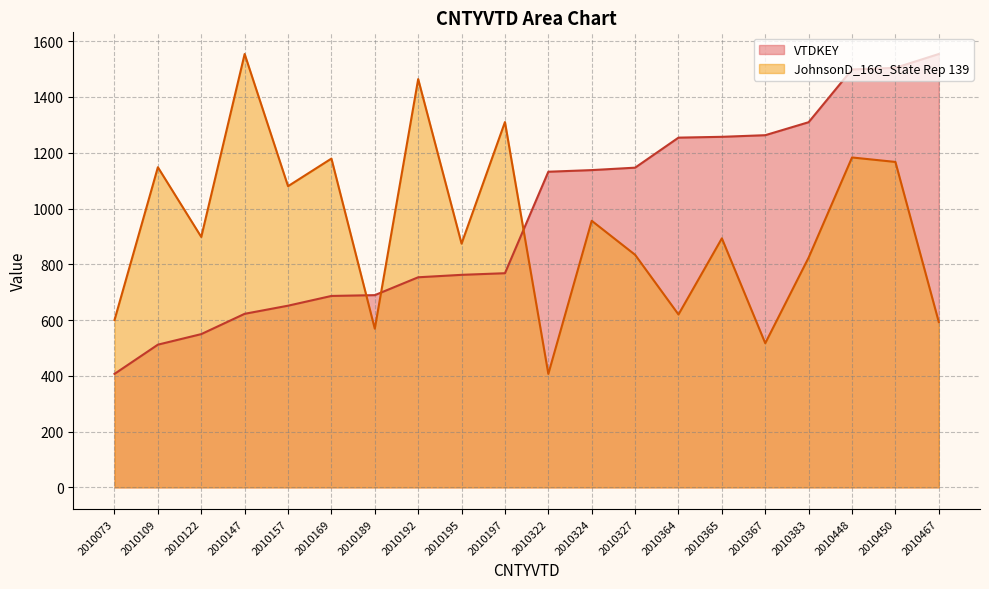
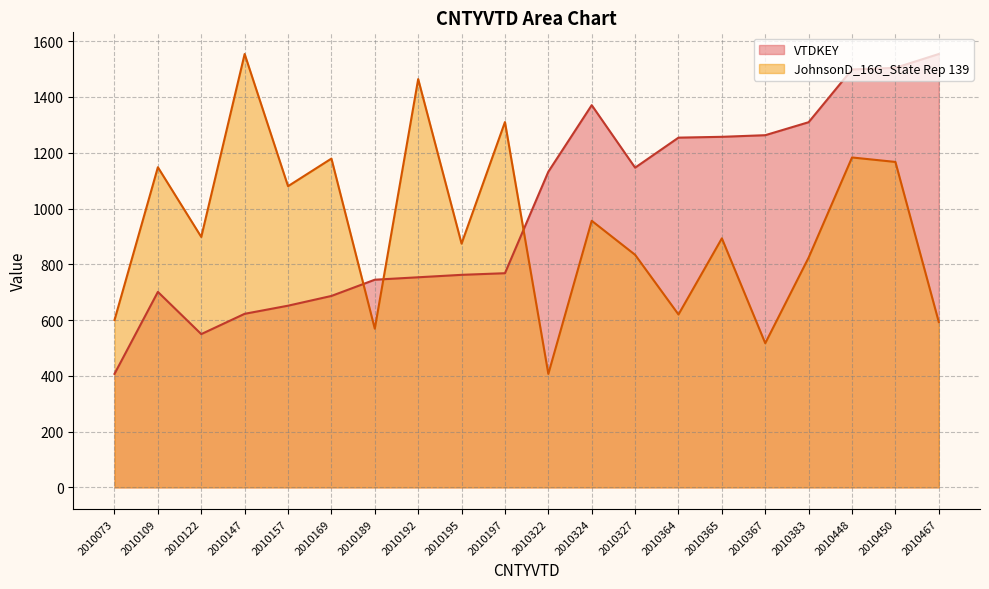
VTDKEY, 2010109: 510 -> 700
VTDKEY, 2010189: 690 -> 740
VTDKEY, 2010324: 1140 -> 1370
